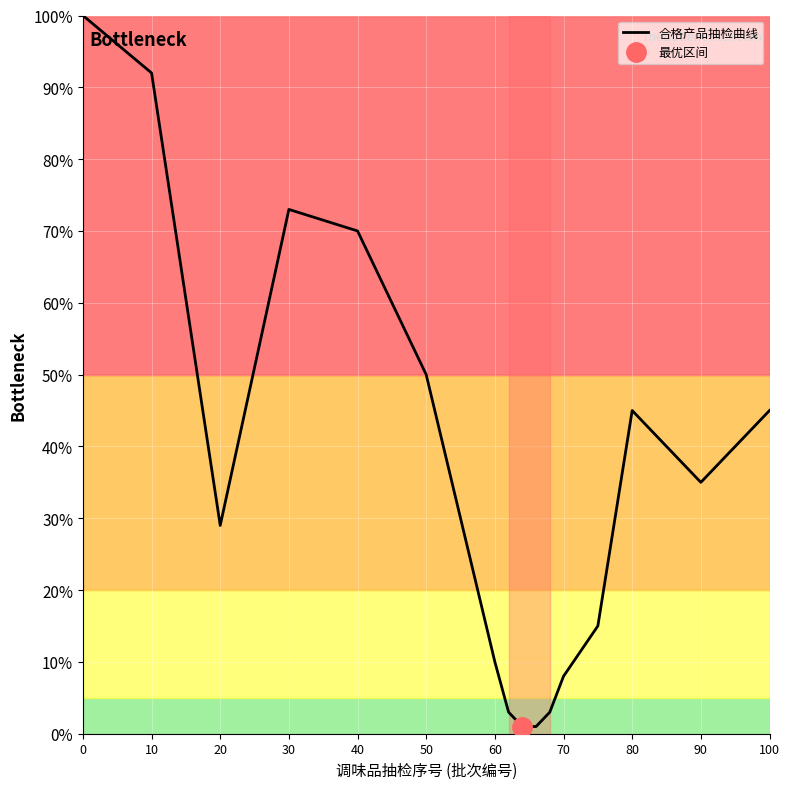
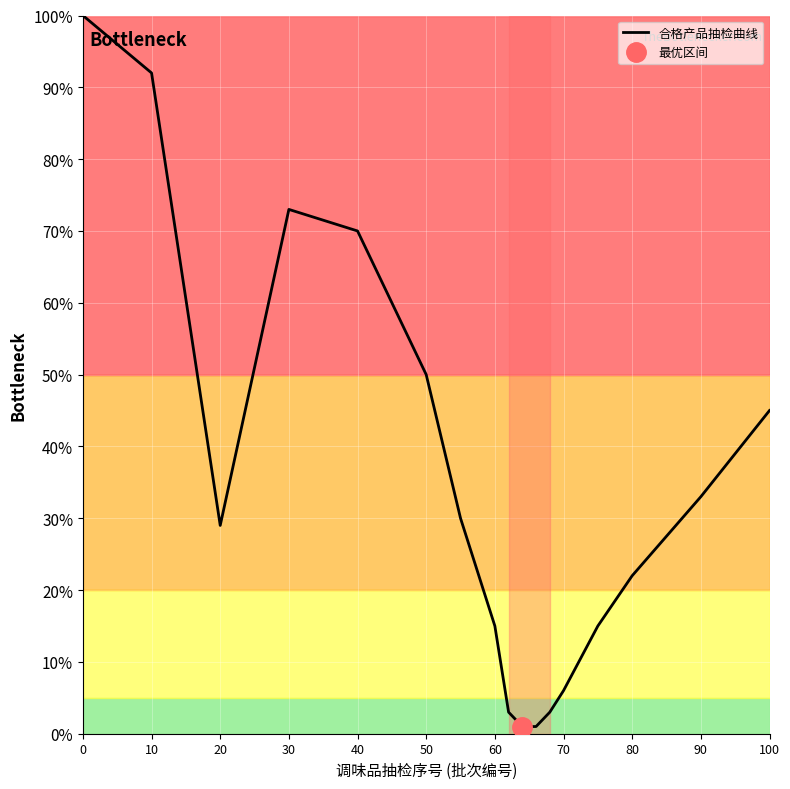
合格产品抽检曲线, 60: 10% -> 15%
合格产品抽检曲线, 70: 8% -> 6%
合格产品抽检曲线, 80: 45% -> 22%
合格产品抽检曲线, 90: 35% -> 33%
